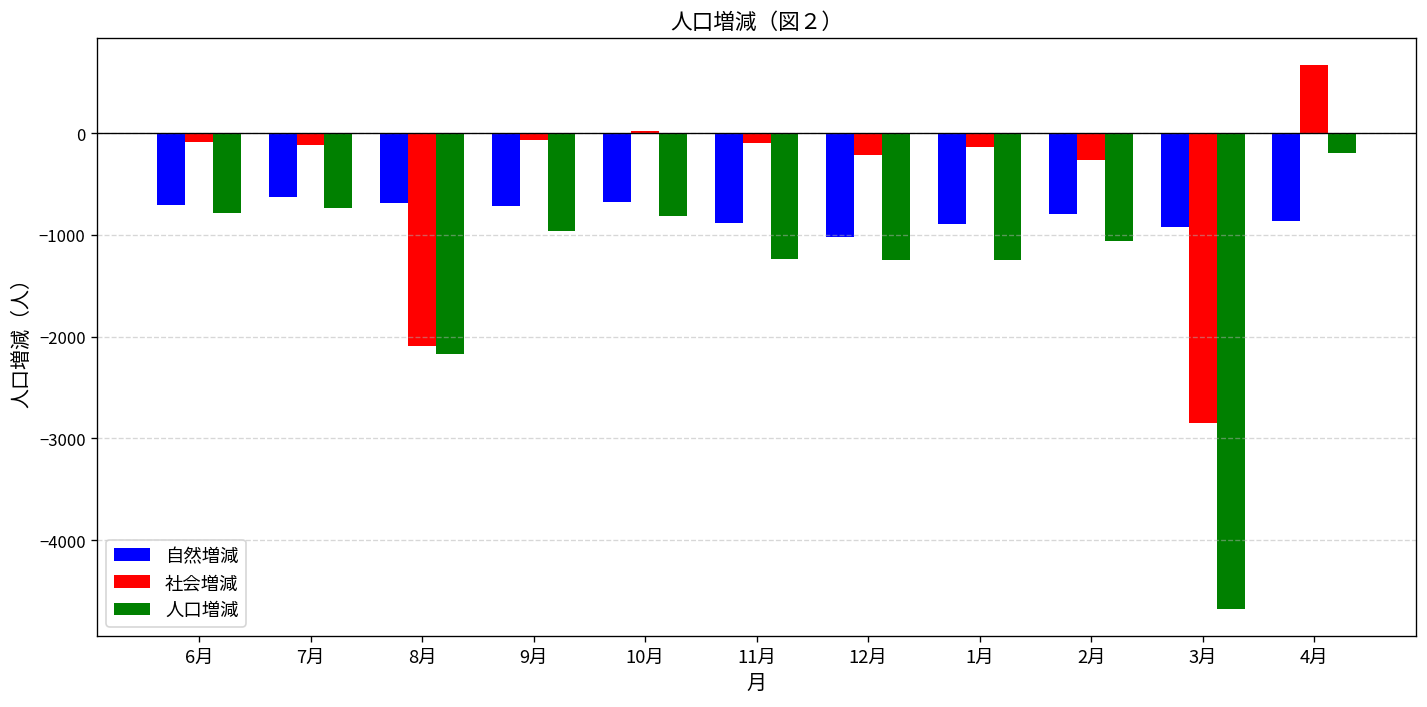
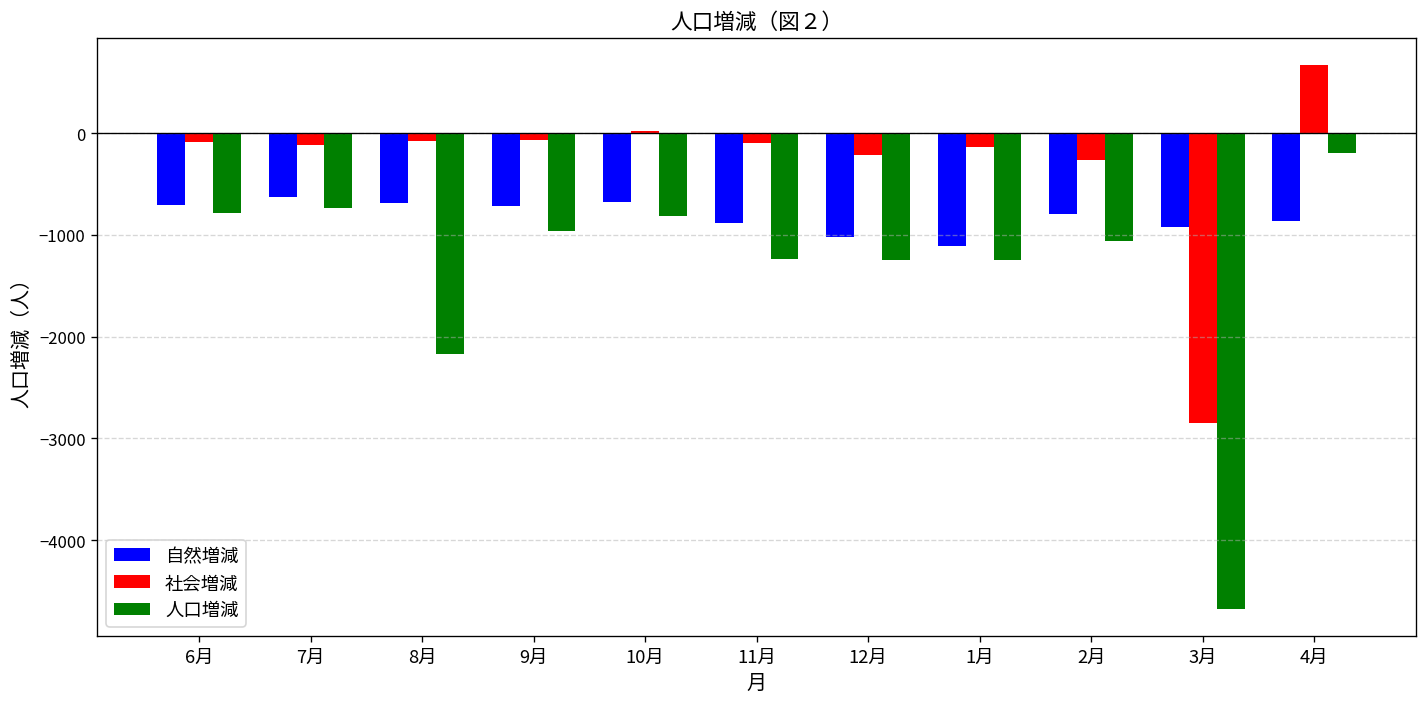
社会増減, 8月: -2100 -> -100
自然増減, 1月: -900 -> -1100
